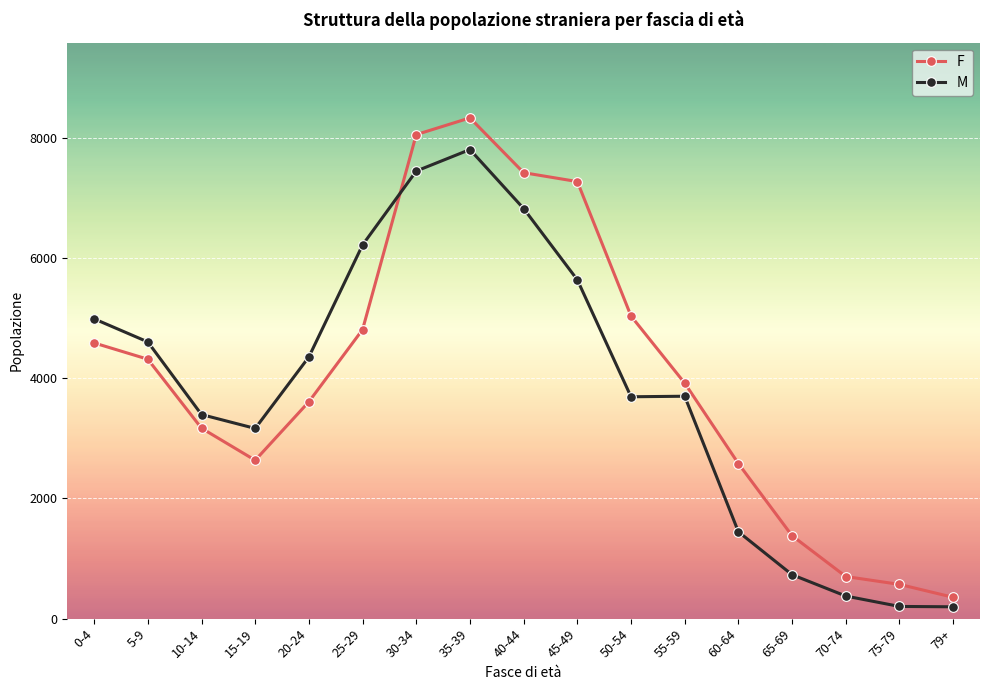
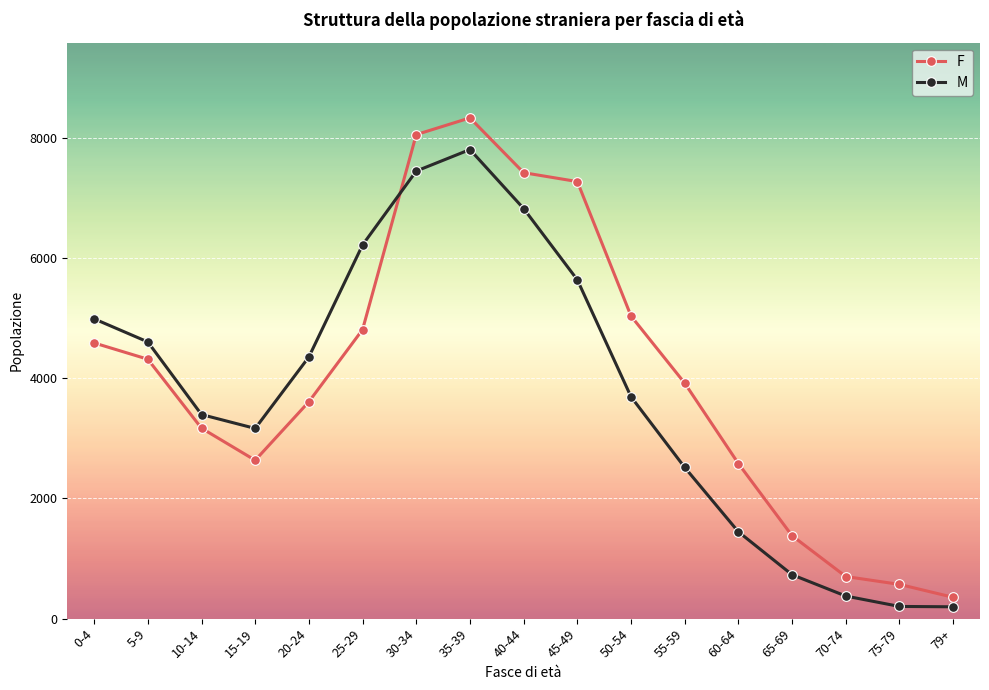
M, 55-59: 3700 -> 2500
